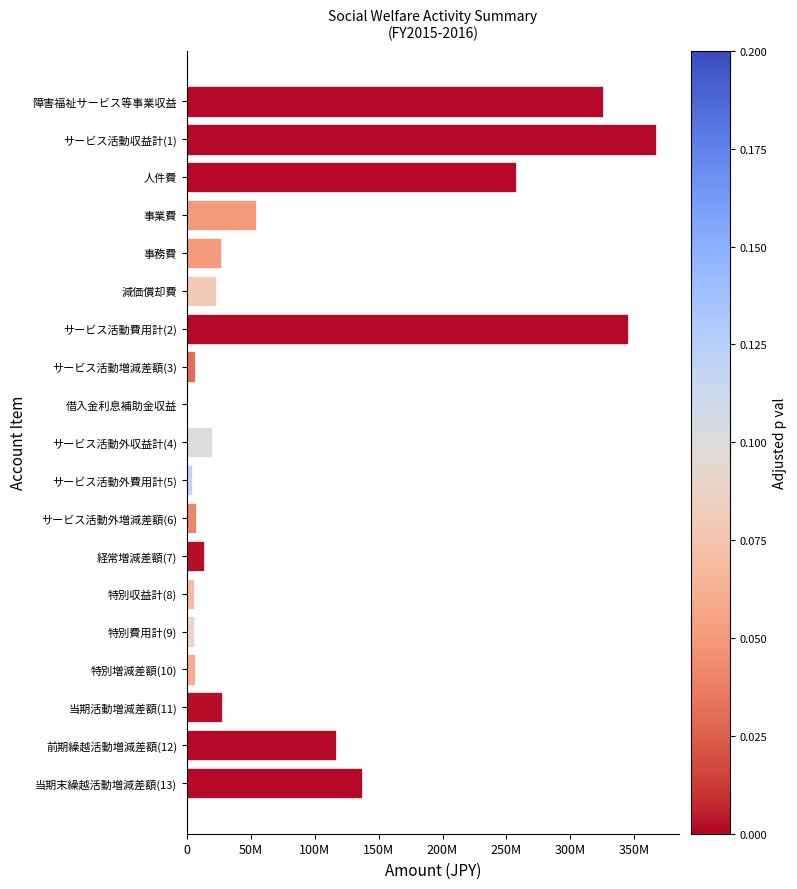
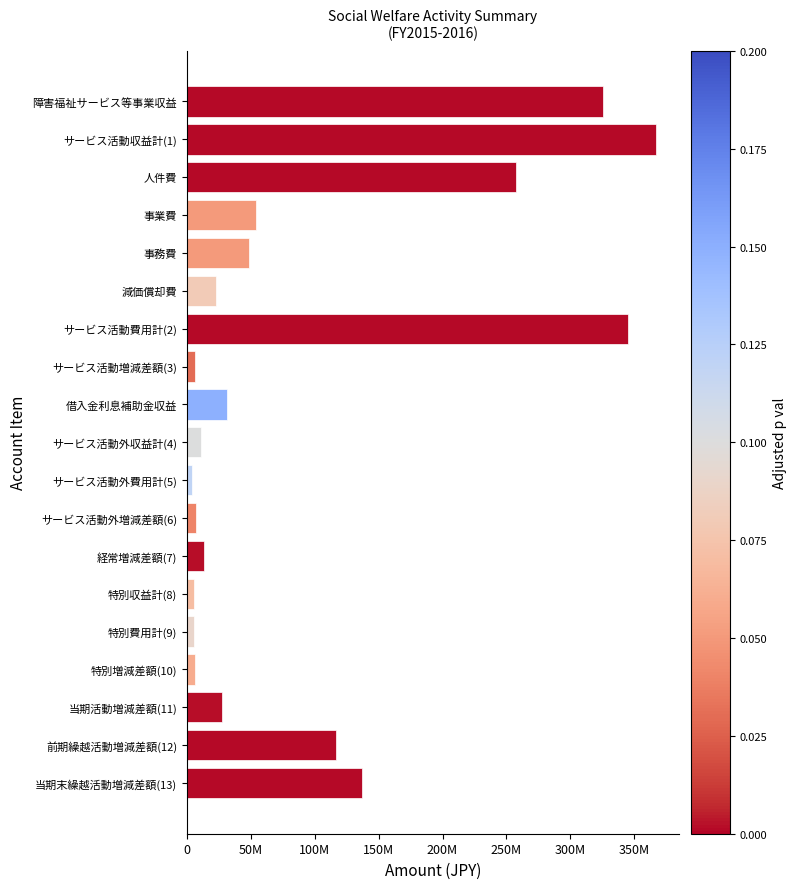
事務費: 27000000 -> 48000000
借入金利息補助金収益: 0 -> 32000000
サービス活動外収益計(4): 20000000 -> 11000000
